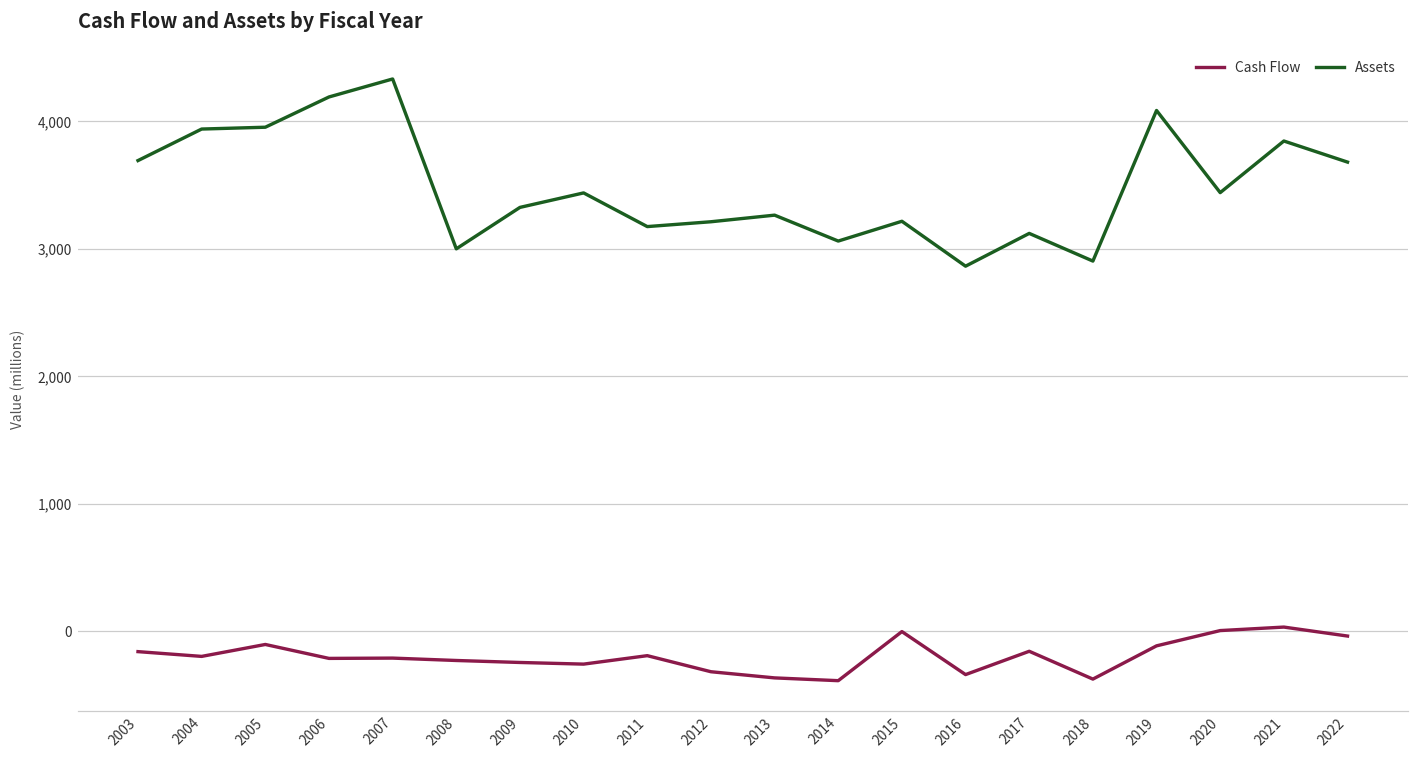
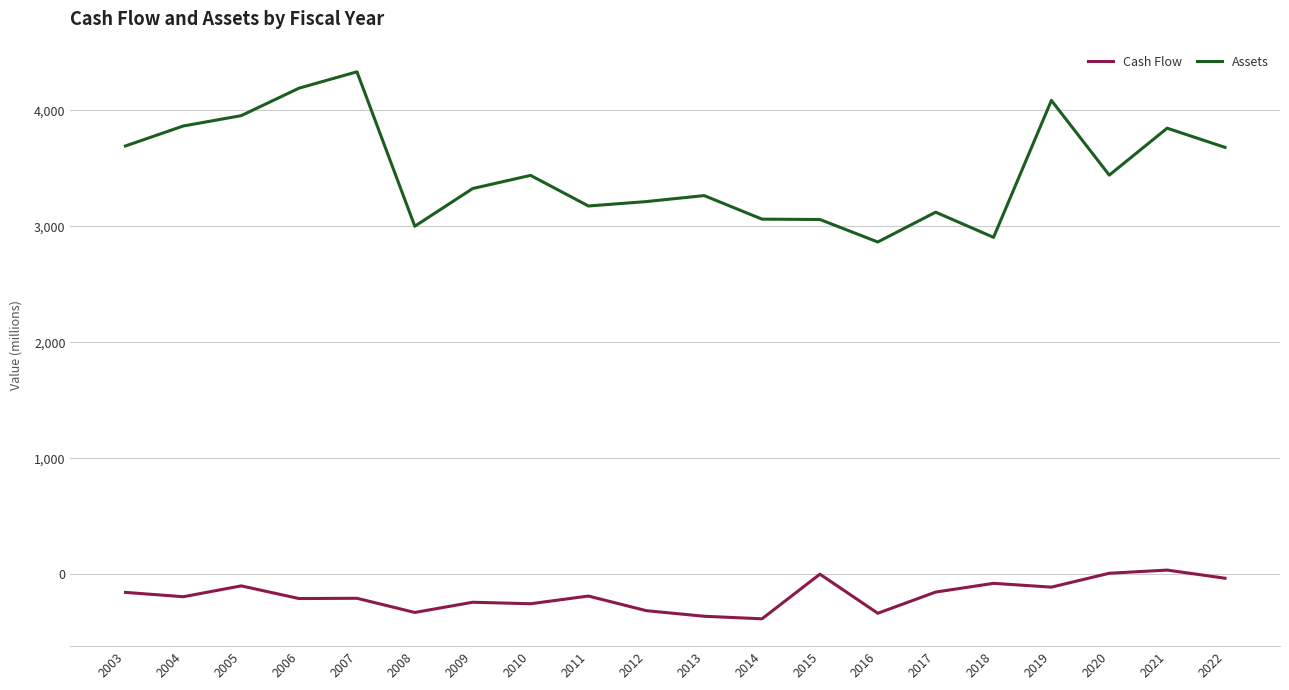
Assets, 2004: 3,940 -> 3,870
Cash Flow, 2008: -230 -> -330
Assets, 2015: 3,220 -> 3,060
Cash Flow, 2018: -370 -> -80
